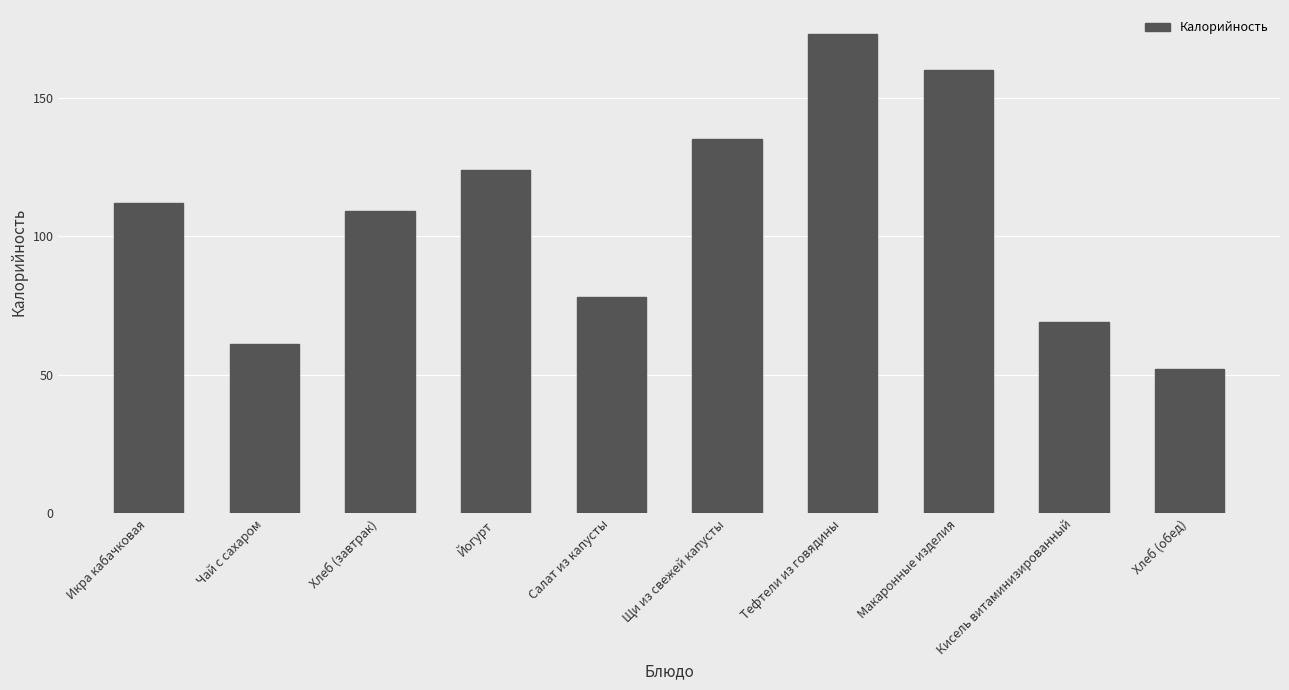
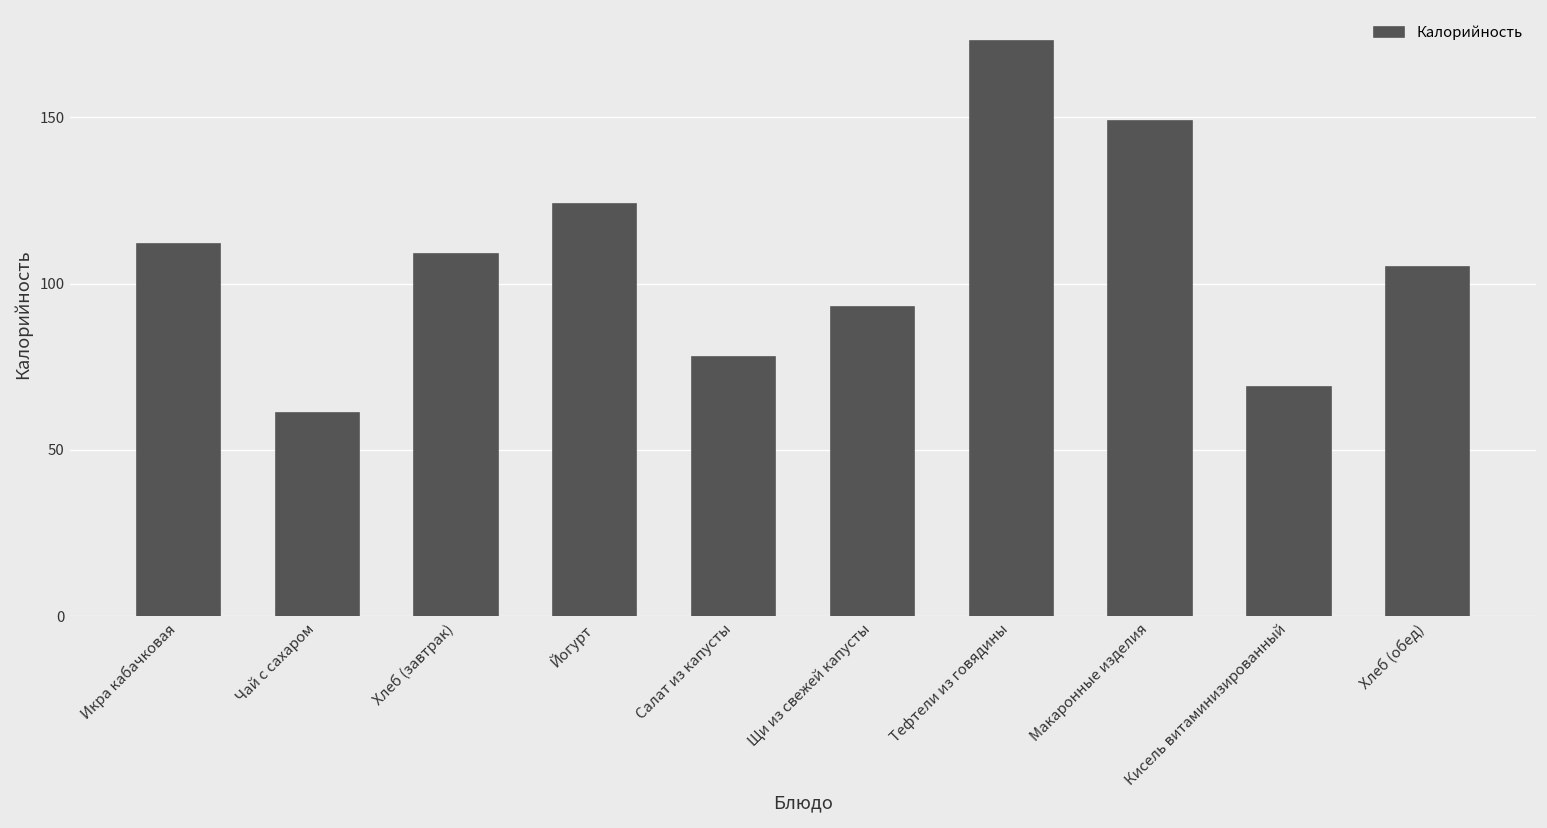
Щи из свежей капусты: 135 -> 93
Макаронные изделия: 160 -> 149
Хлеб (обед): 52 -> 105
